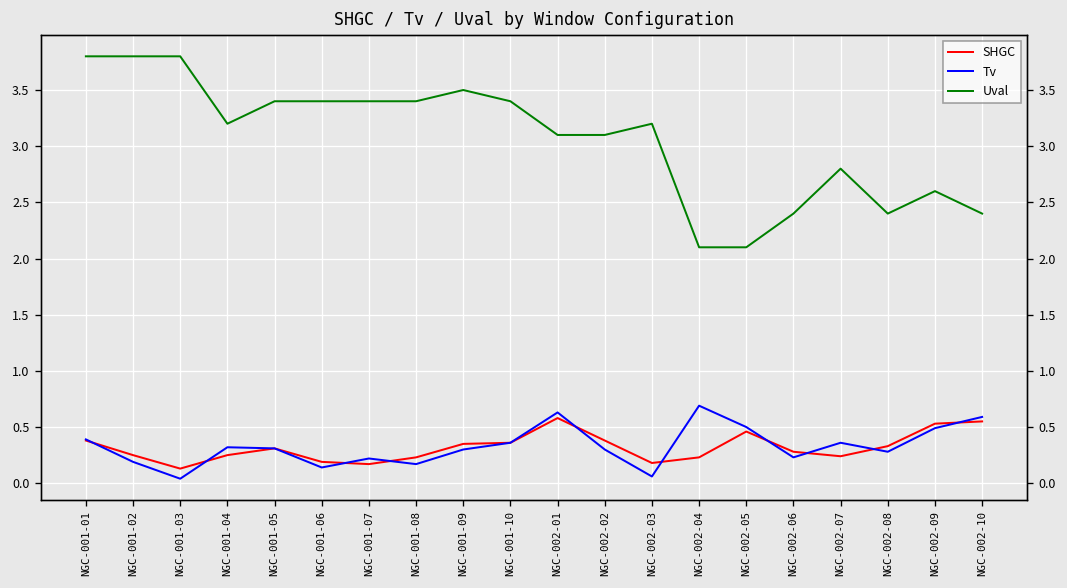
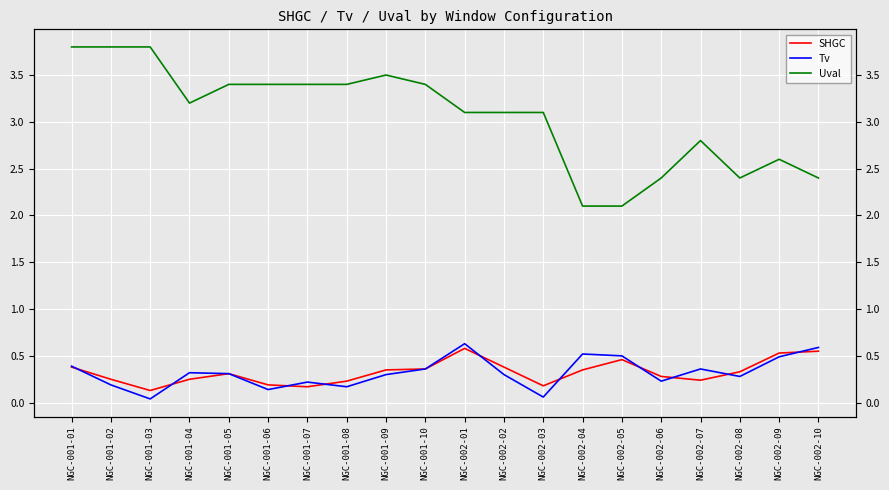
Uval, NGC-002-03: 3.2 -> 3.1
SHGC, NGC-002-04: 0.2 -> 0.4
Tv, NGC-002-04: 0.7 -> 0.5
